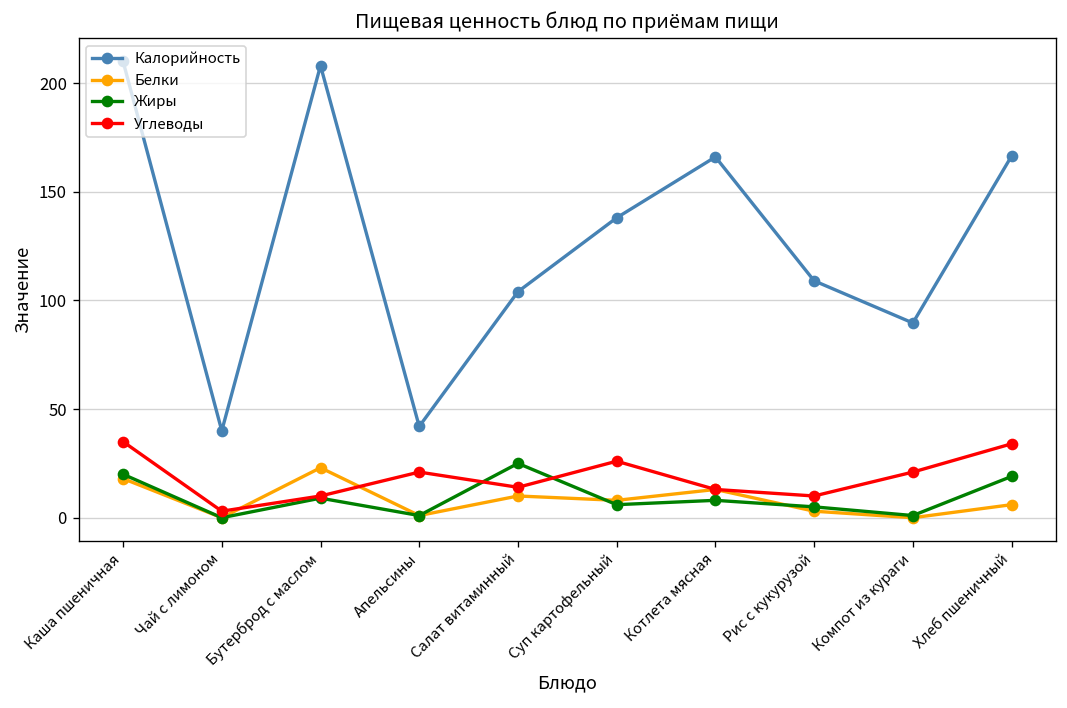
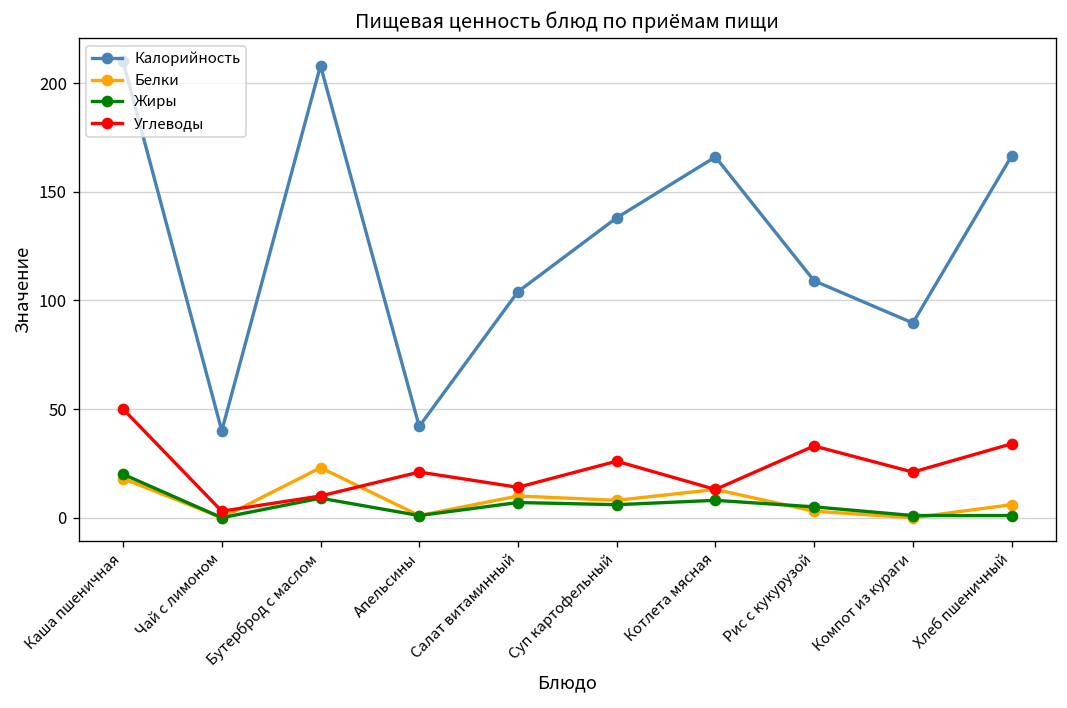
Углеводы, Каша пшеничная: 35 -> 50
Жиры, Салат витаминный: 25 -> 7
Углеводы, Рис с кукурузой: 10 -> 33
Жиры, Хлеб пшеничный: 19 -> 1
